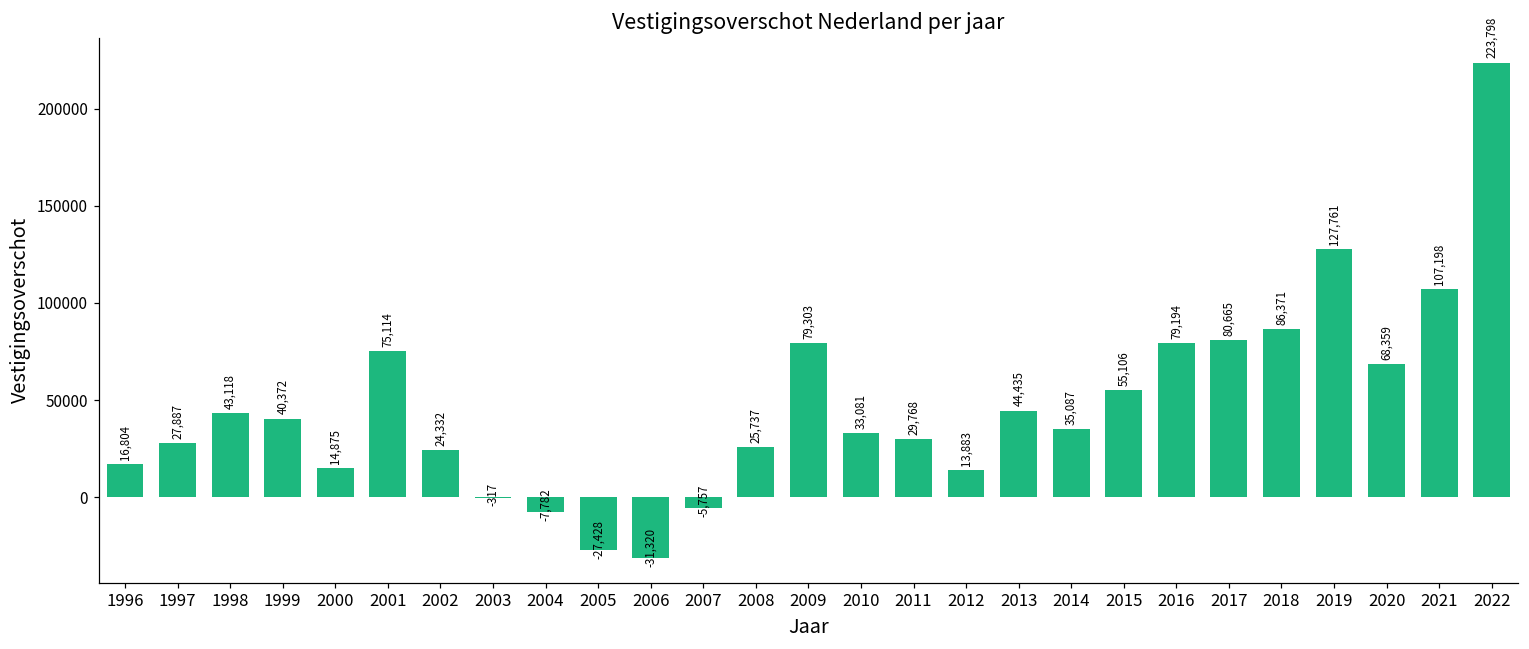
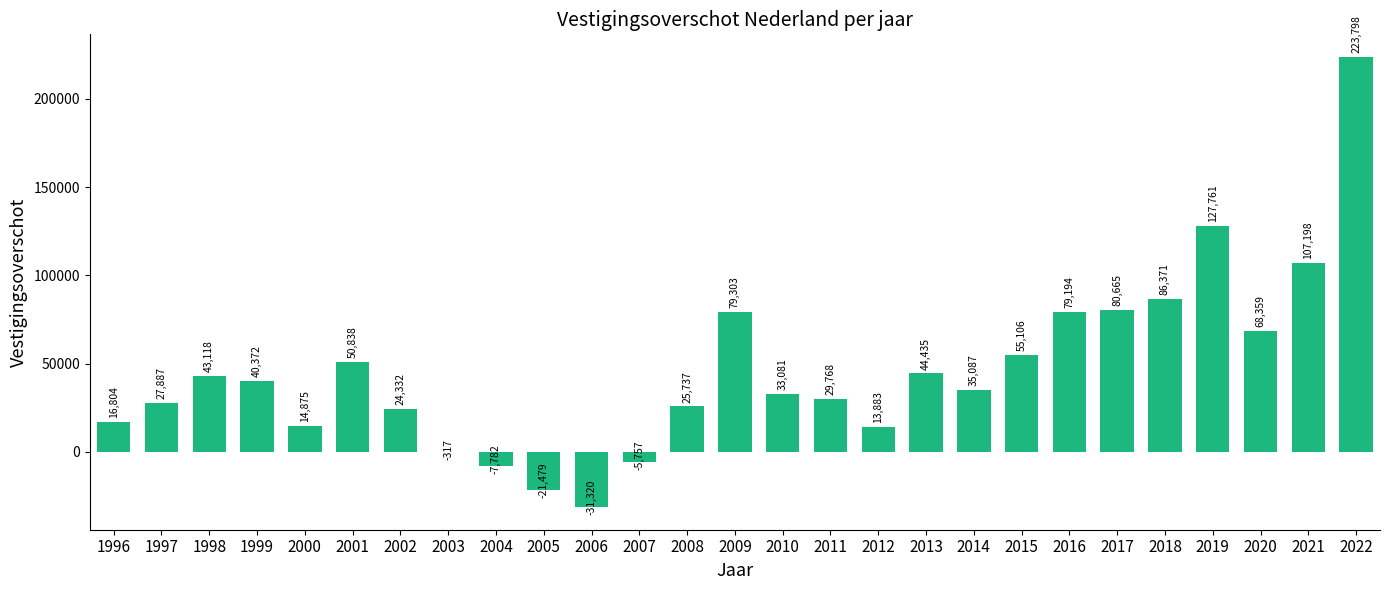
2001: 75,114 -> 50,838
2005: -27,428 -> -21,479
